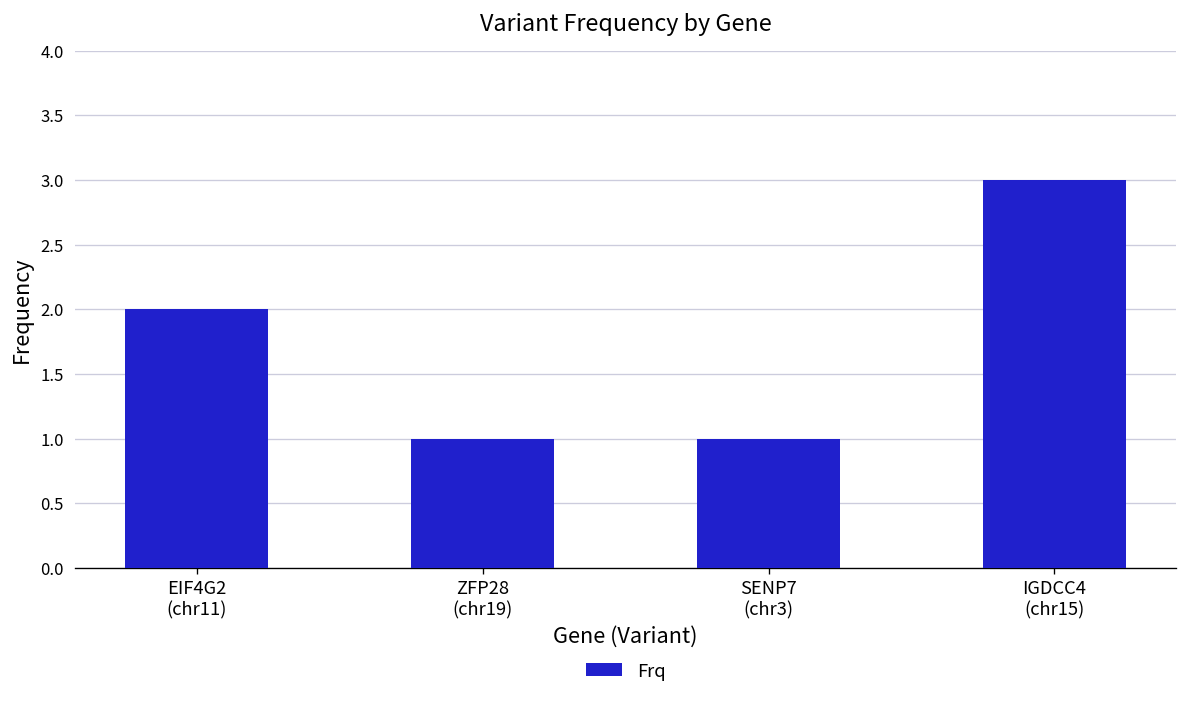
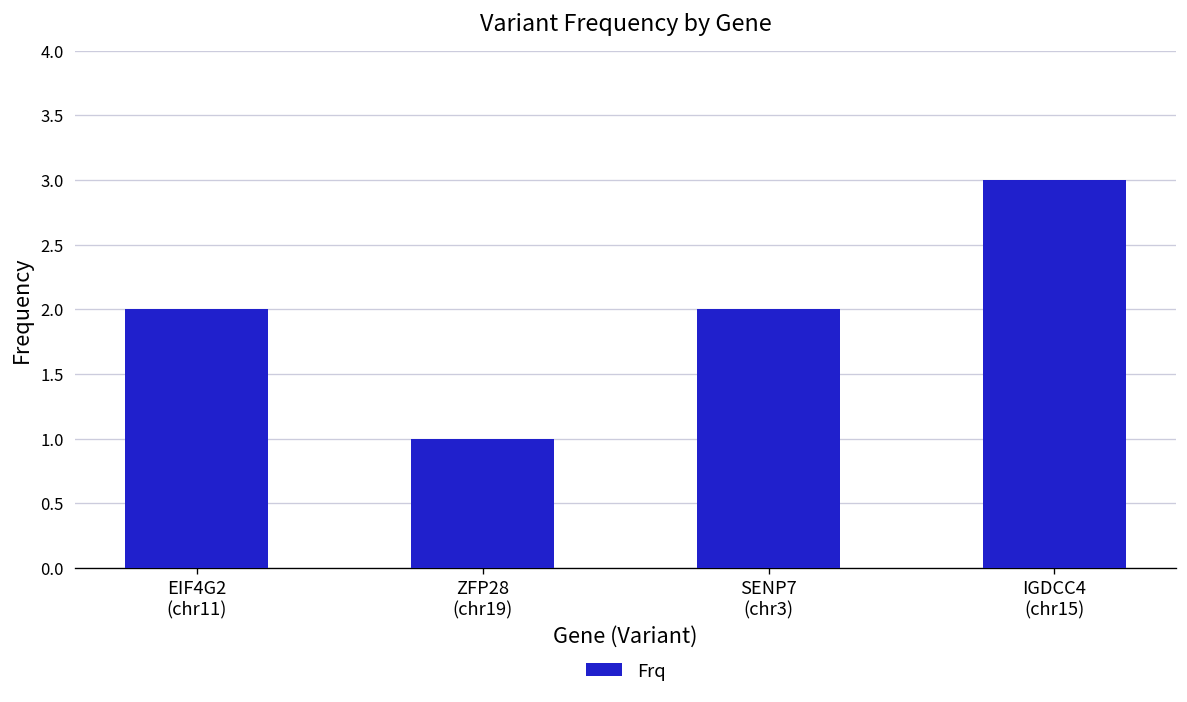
SENP7 (chr3): 1 -> 2
